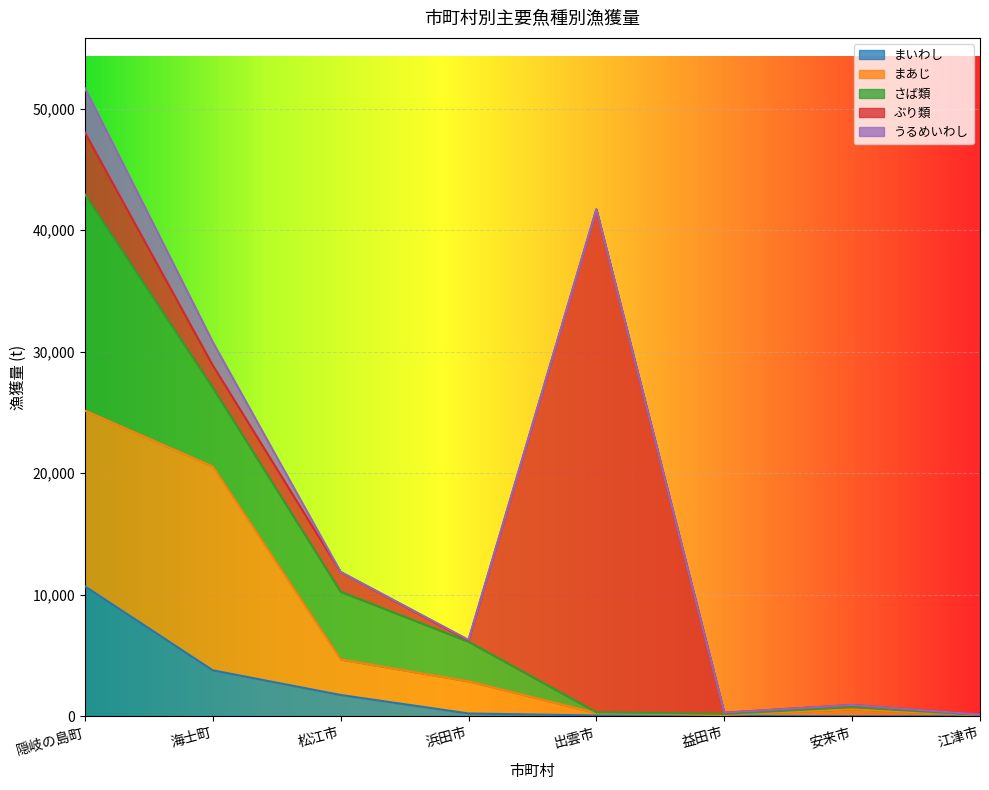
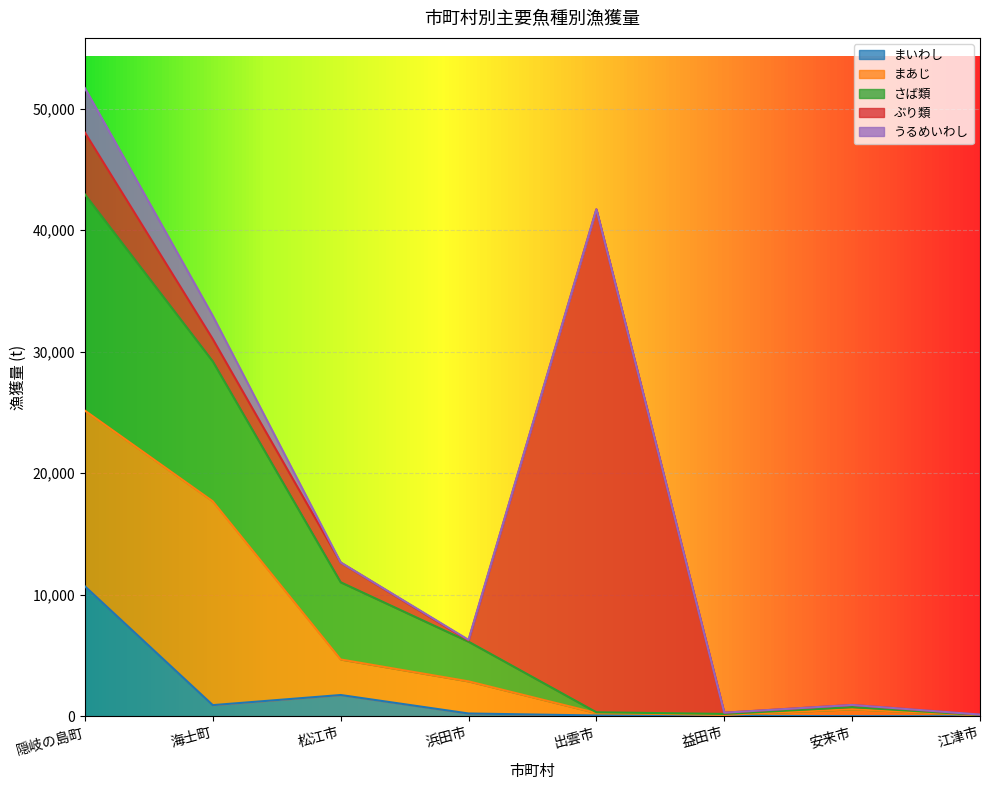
まいわし, 海士町: 3,800 -> 900
さば類, 海士町: 6,500 -> 11,500
さば類, 松江市: 5,600 -> 6,400
